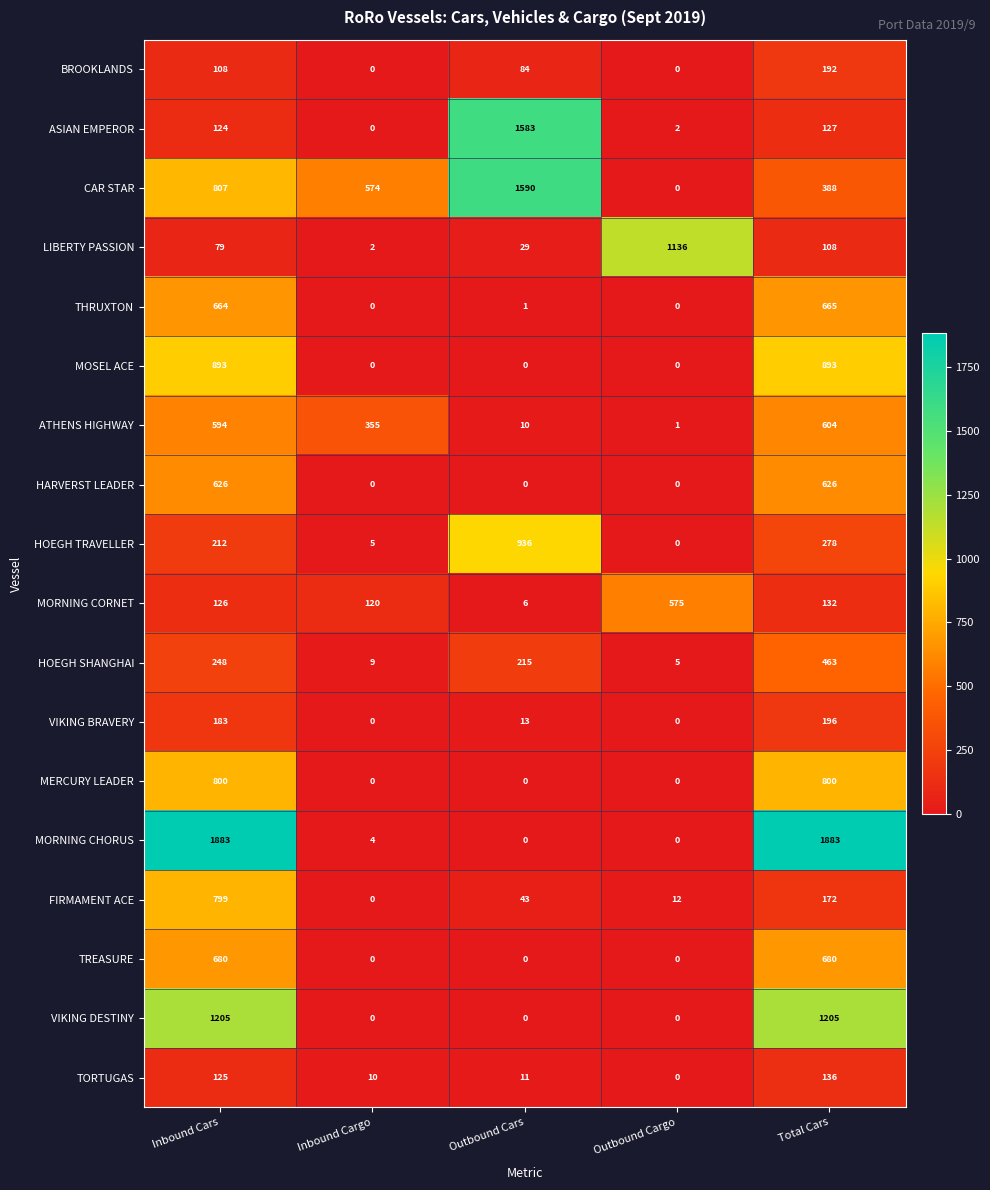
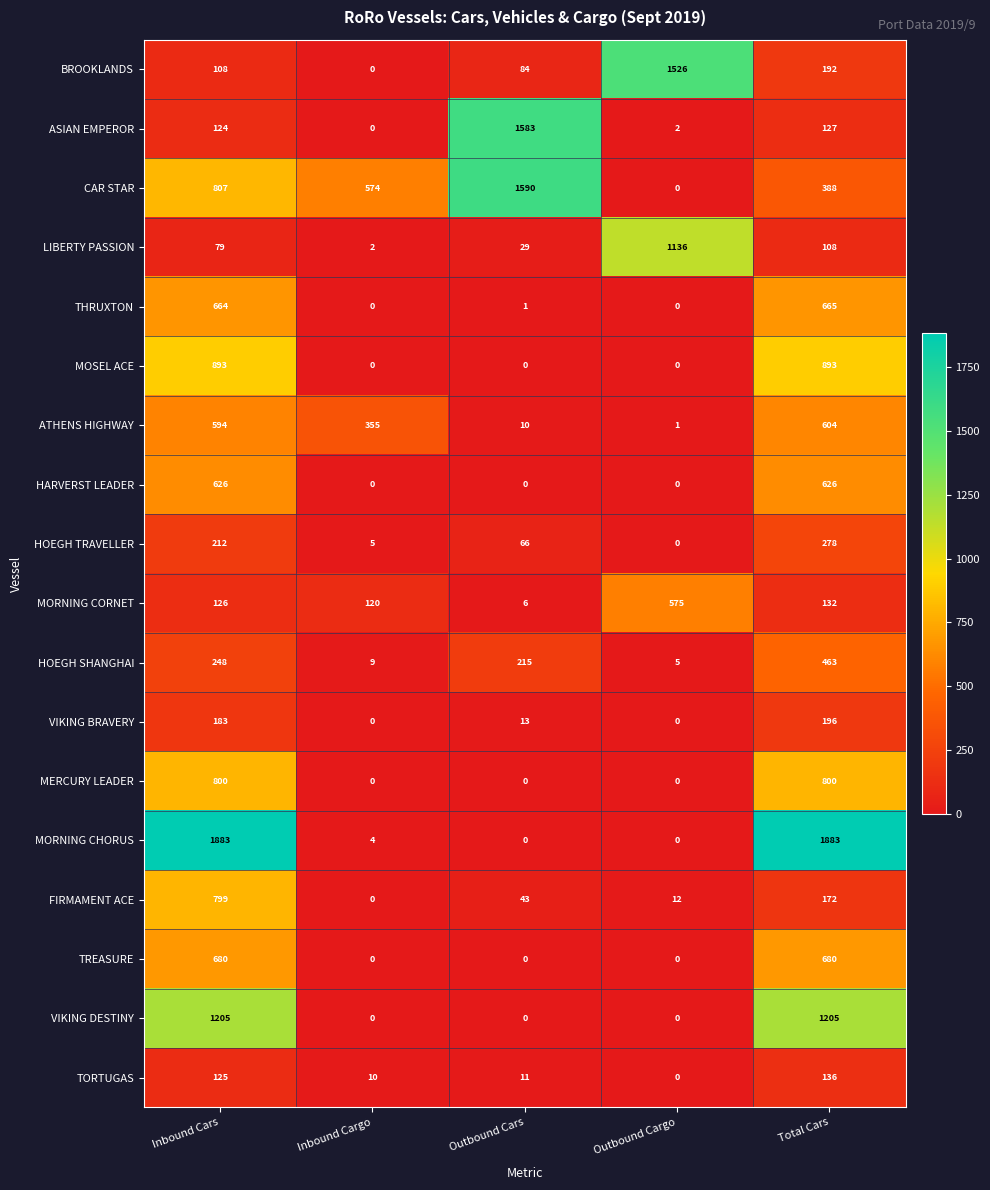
BROOKLANDS, Outbound Cargo: 0 -> 1526
HOEGH TRAVELLER, Outbound Cars: 936 -> 66
